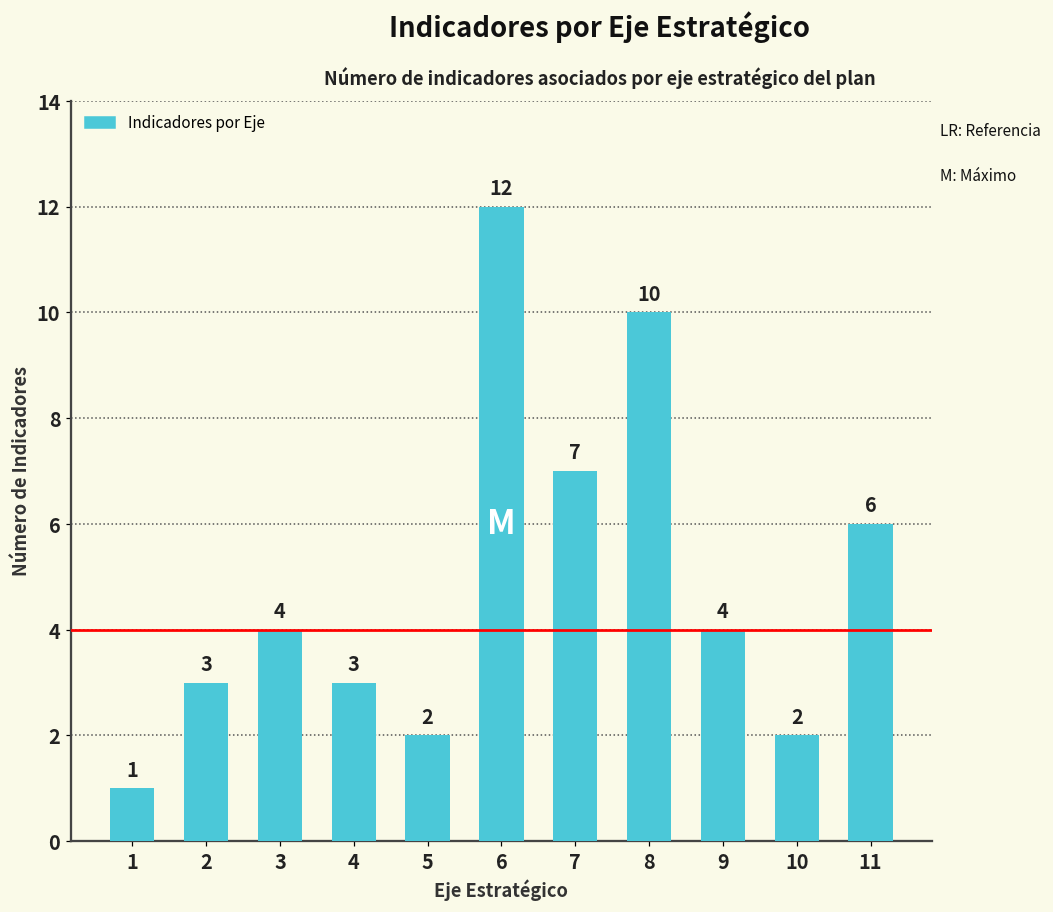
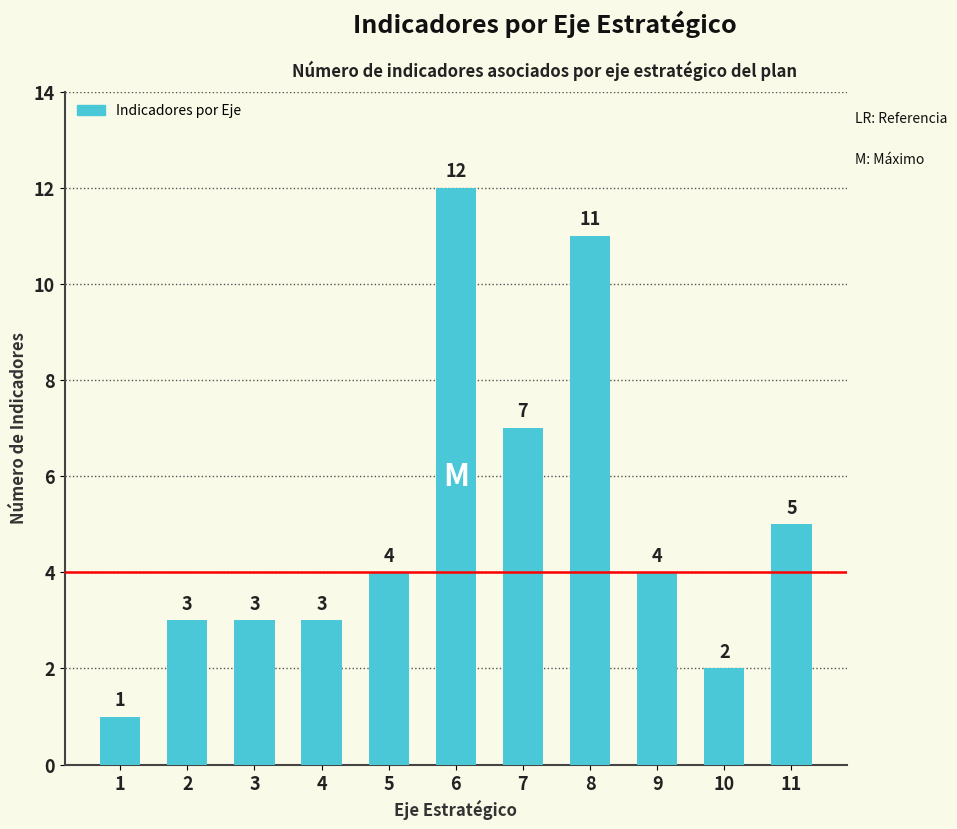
3: 4 -> 3
5: 2 -> 4
8: 10 -> 11
11: 6 -> 5
